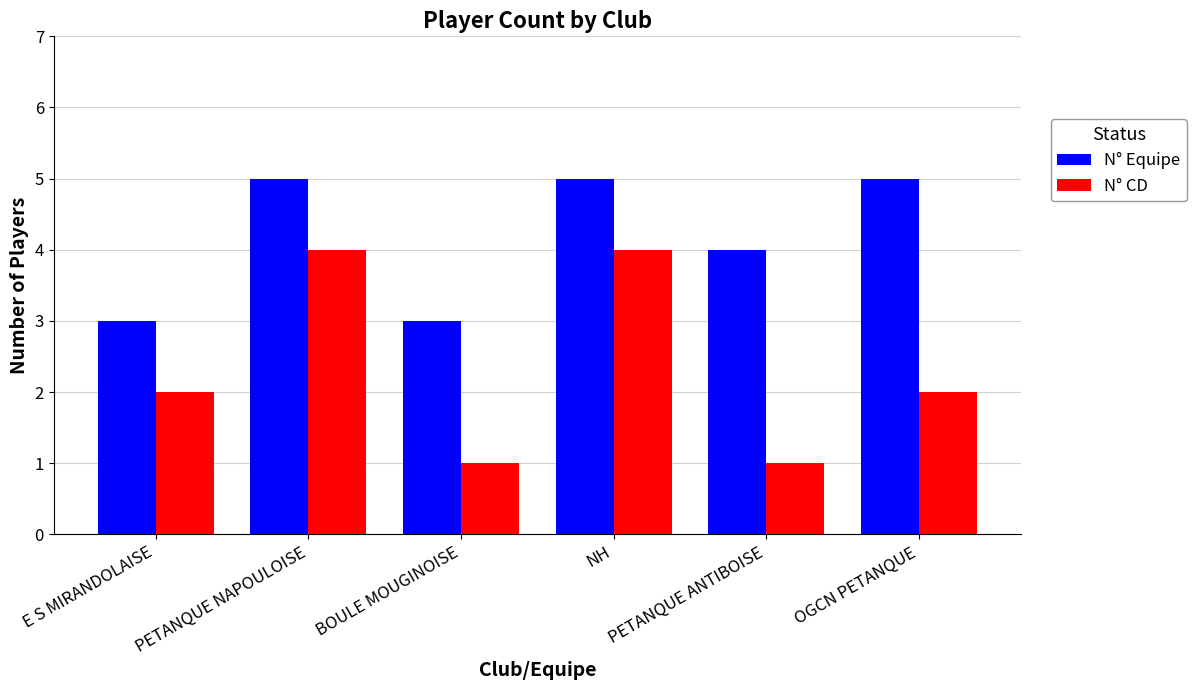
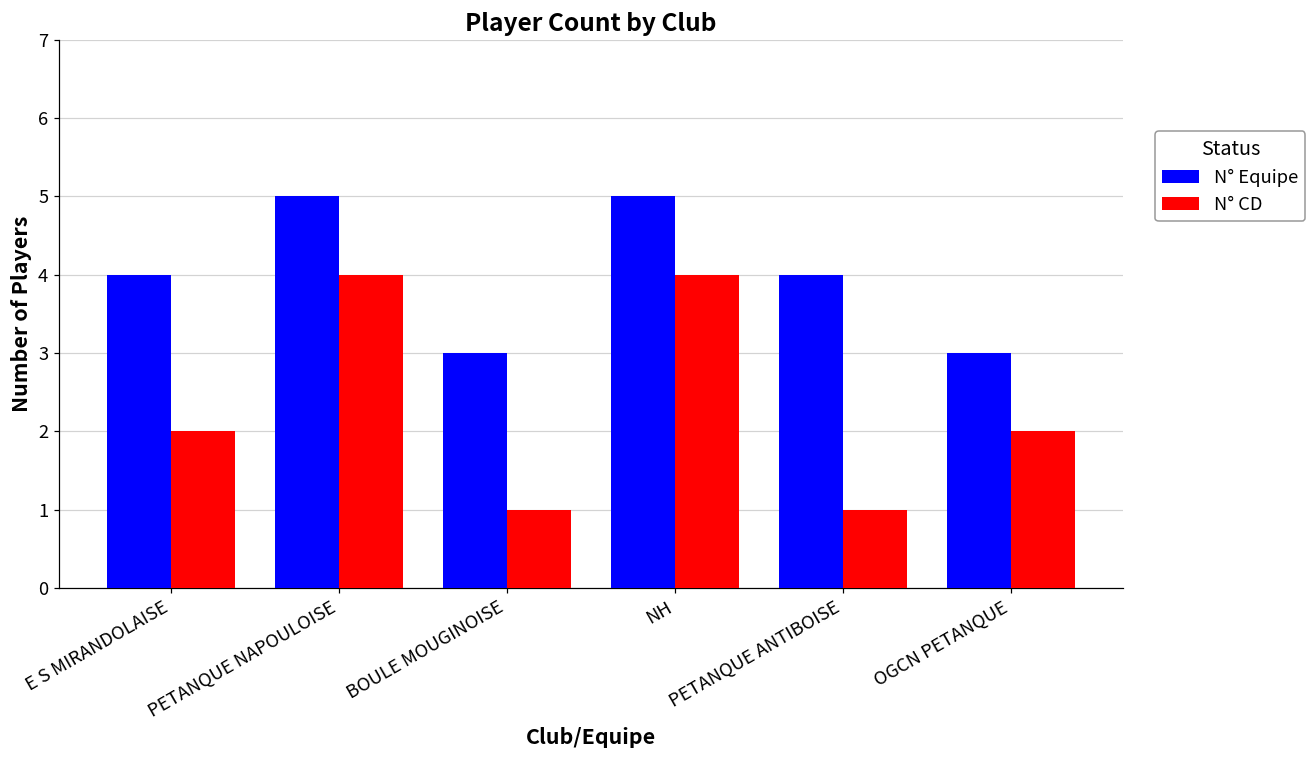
N° Equipe, E S MIRANDOLAISE: 3 -> 4
N° Equipe, OGCN PETANQUE: 5 -> 3
